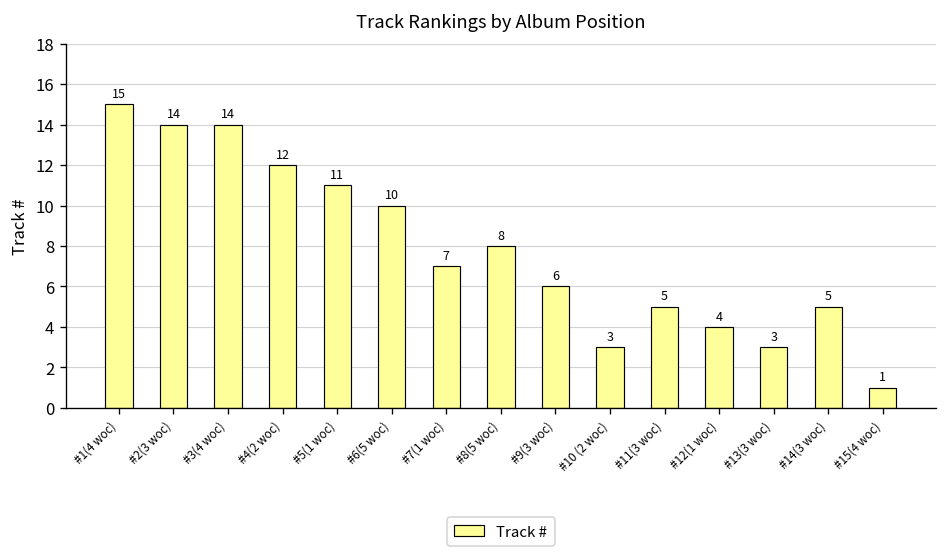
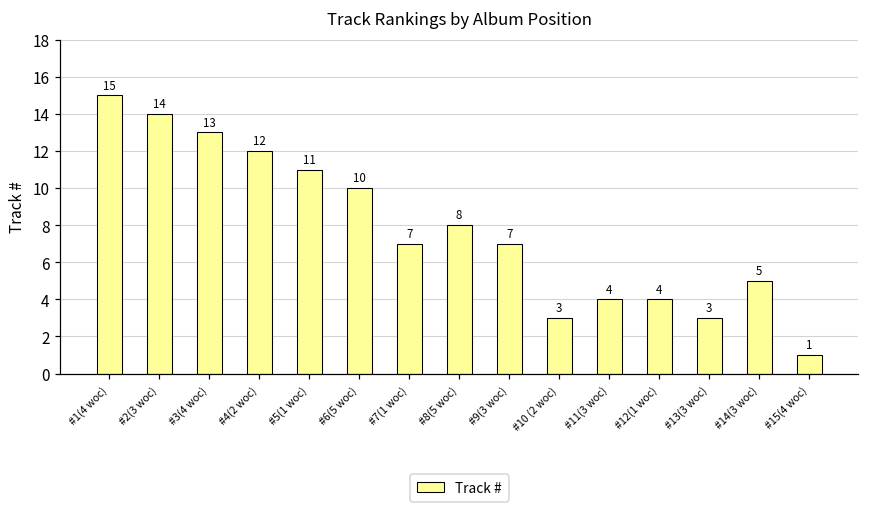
#3(4 woc): 14 -> 13
#9(3 woc): 6 -> 7
#11(3 woc): 5 -> 4
